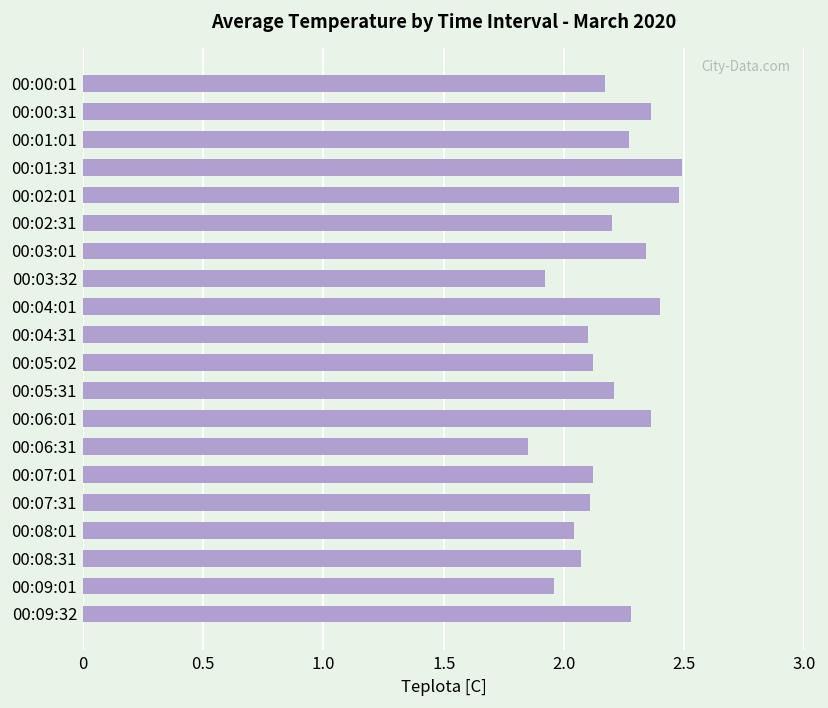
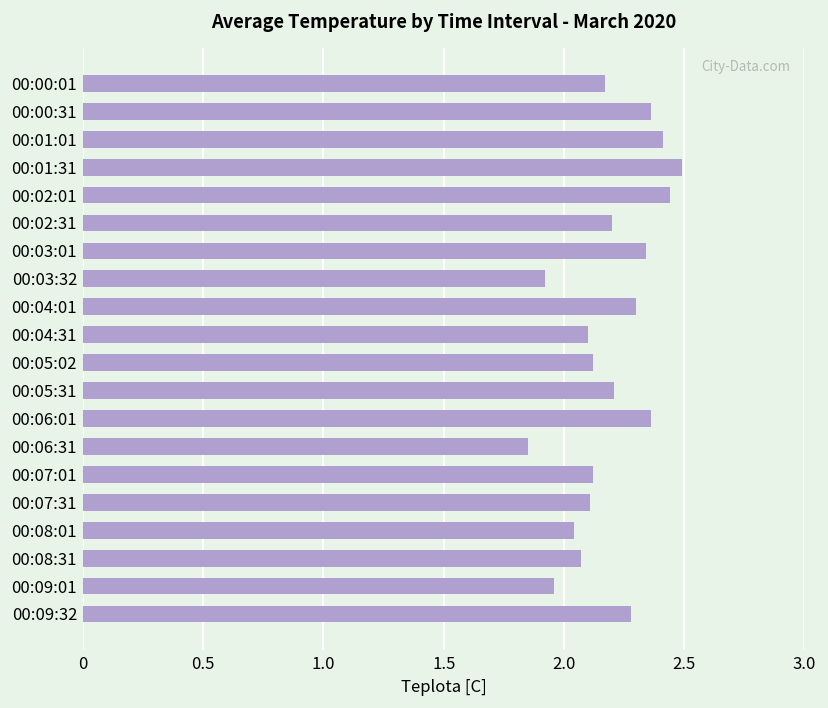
00:01:01: 2.27 -> 2.41
00:02:01: 2.48 -> 2.44
00:04:01: 2.4 -> 2.3
